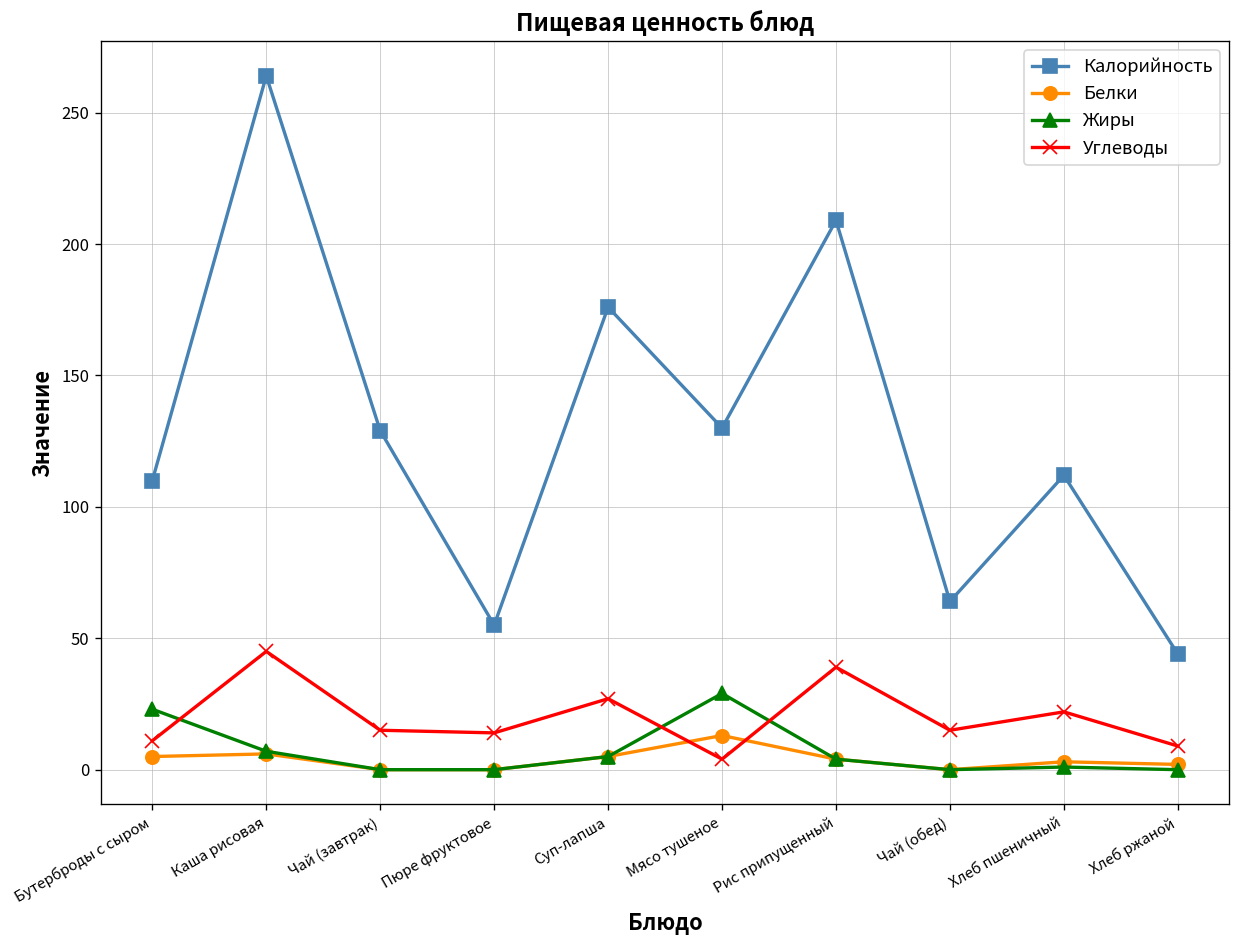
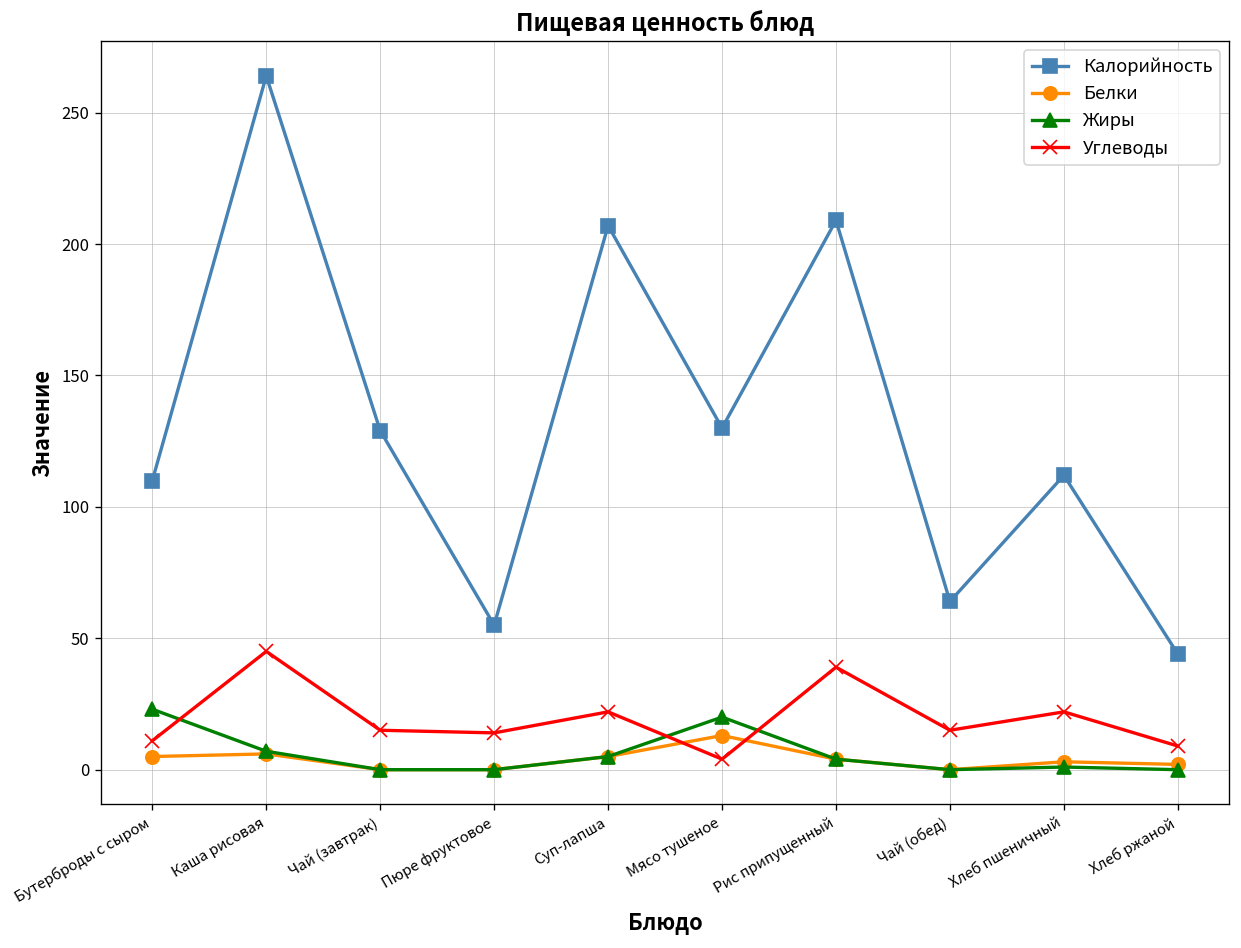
Калорийность, Суп-лапша: 176 -> 207
Углеводы, Суп-лапша: 27 -> 22
Жиры, Мясо тушеное: 29 -> 20
